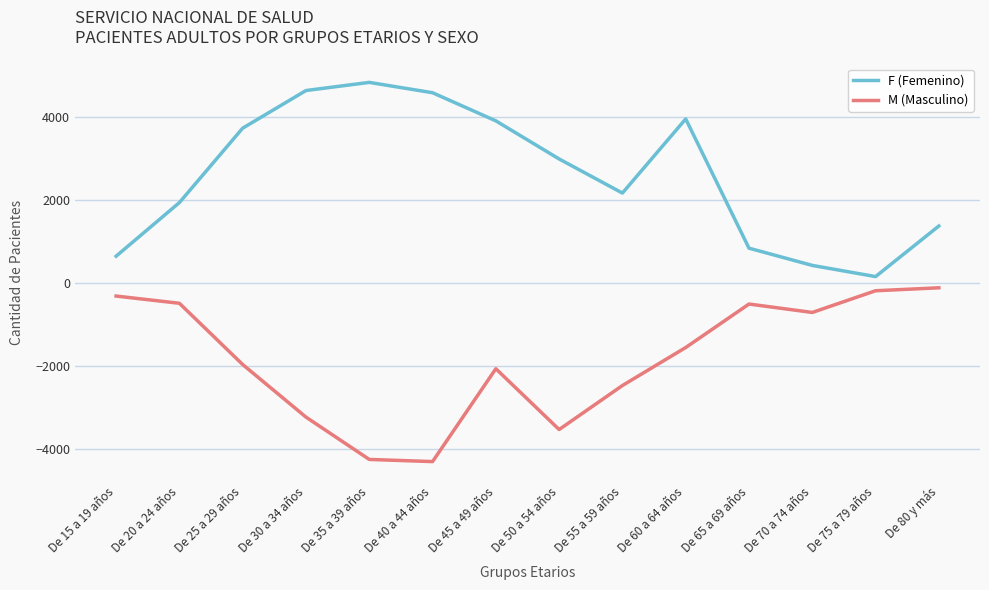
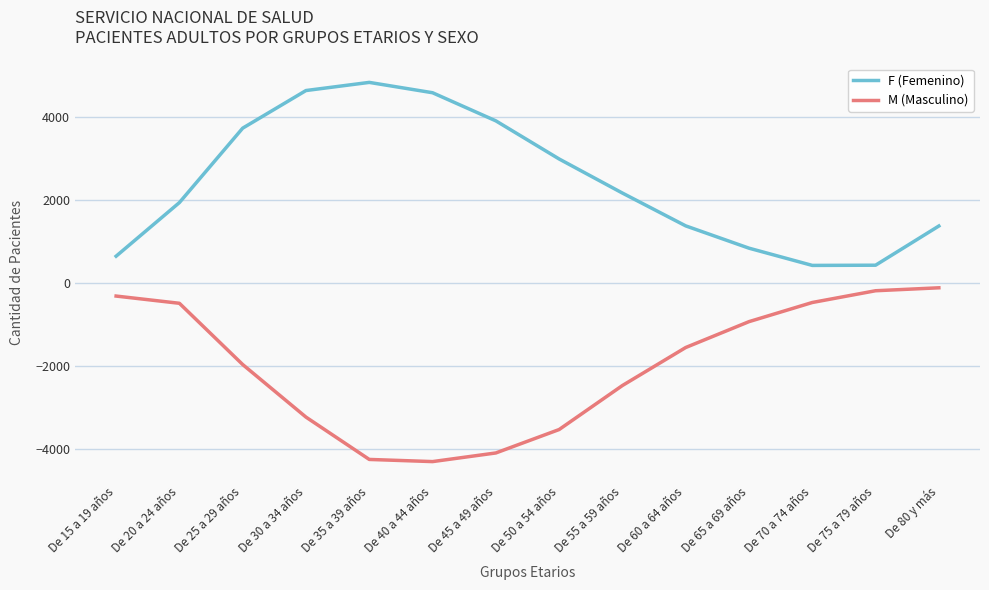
M (Masculino), De 45 a 49 años: -2100 -> -4100
F (Femenino), De 60 a 64 años: 3900 -> 1400
M (Masculino), De 65 a 69 años: -500 -> -900
M (Masculino), De 70 a 74 años: -700 -> -500
F (Femenino), De 75 a 79 años: 100 -> 400
